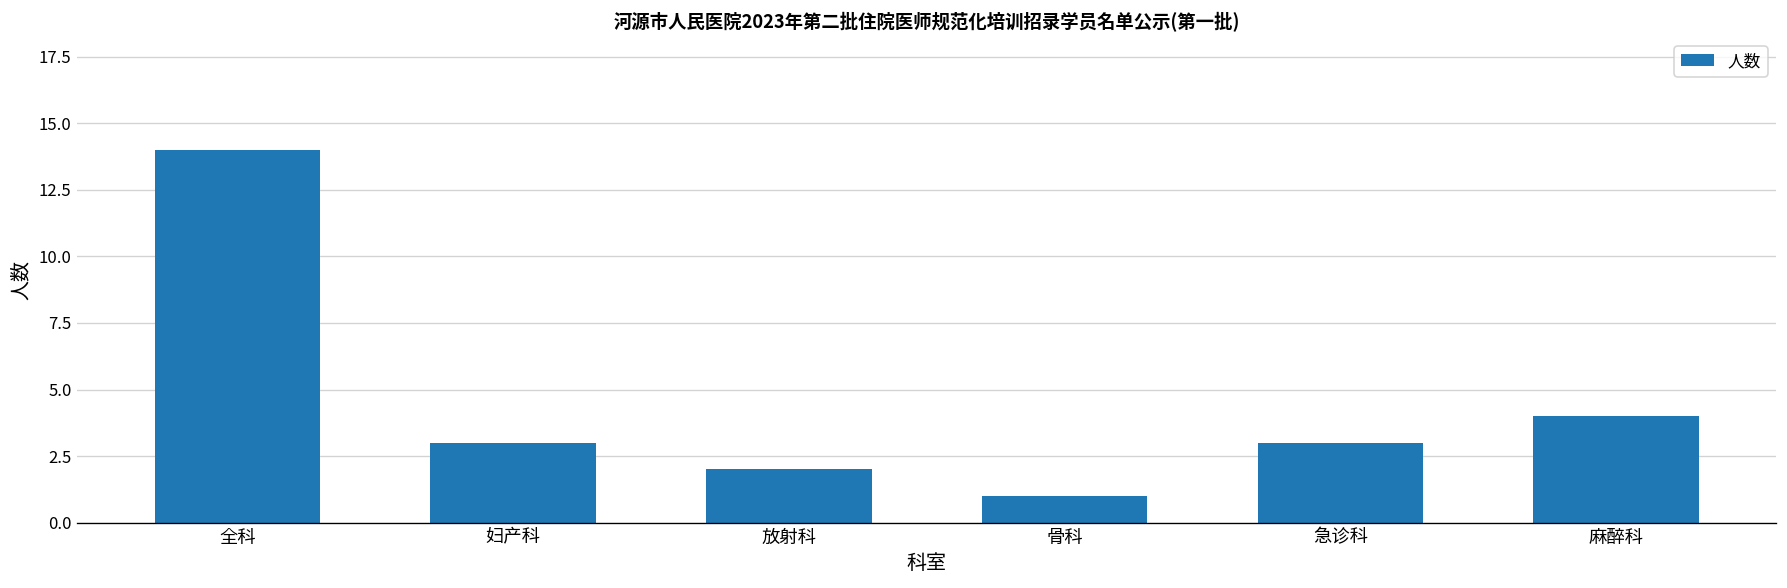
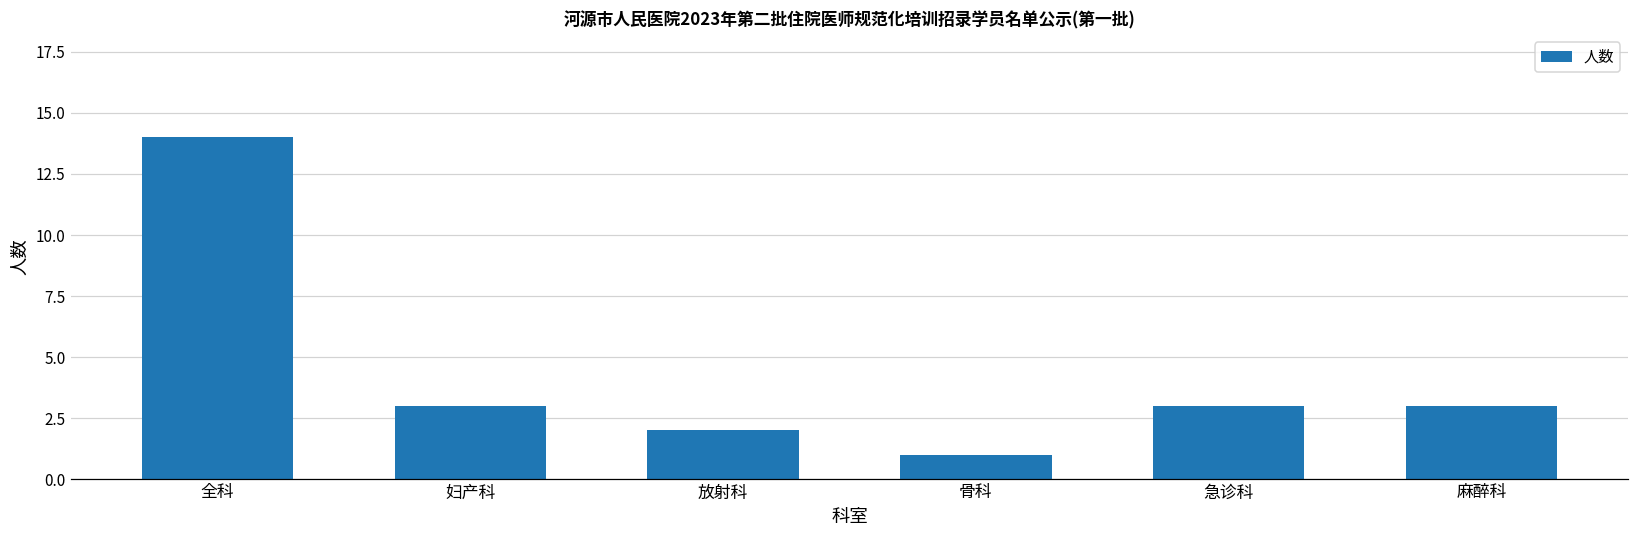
麻醉科: 4 -> 3
